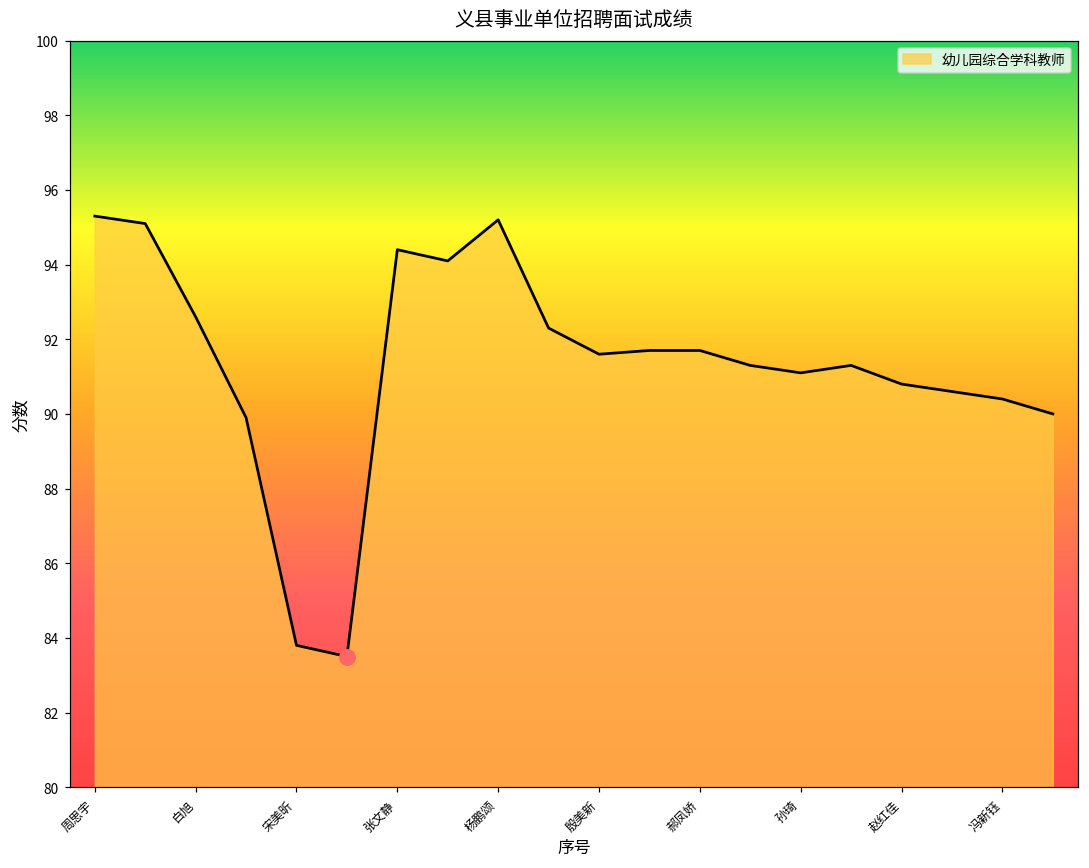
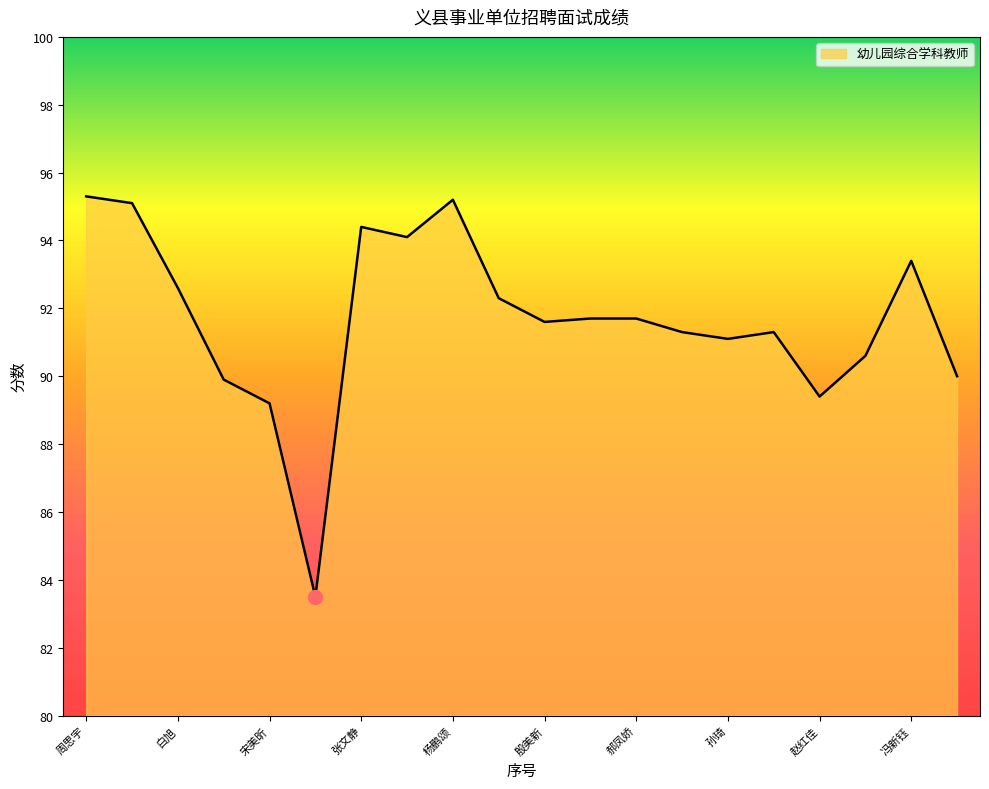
幼儿园综合学科教师, 宋美昕: 83.8 -> 89.2
幼儿园综合学科教师, 赵红佳: 90.8 -> 89.4
幼儿园综合学科教师, 冯新钰: 90.4 -> 93.4
